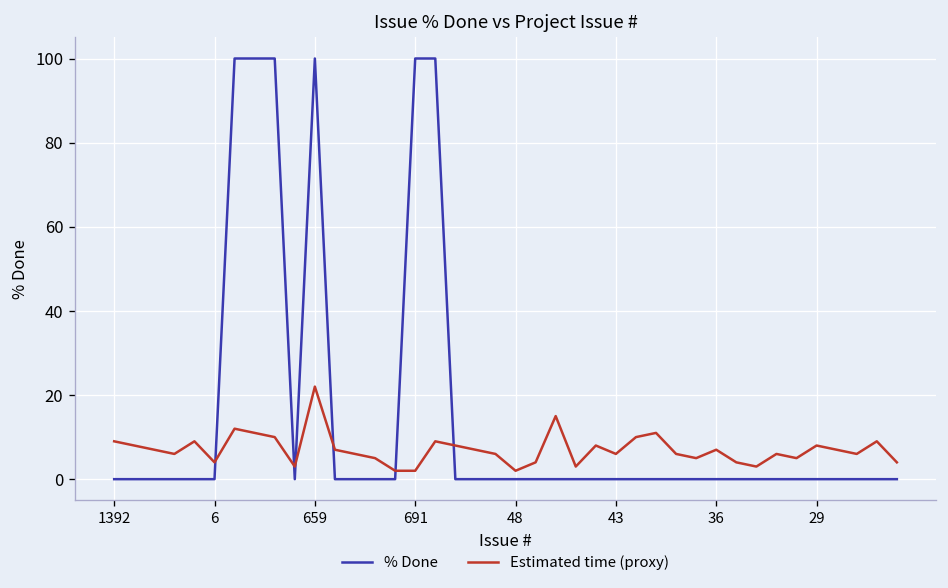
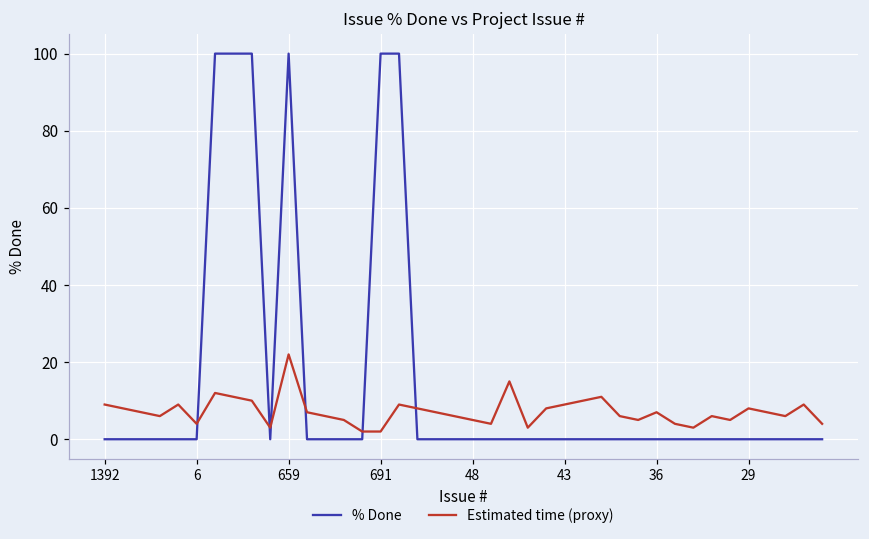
Estimated time (proxy), 48: 2 -> 5
Estimated time (proxy), 43: 6 -> 9
